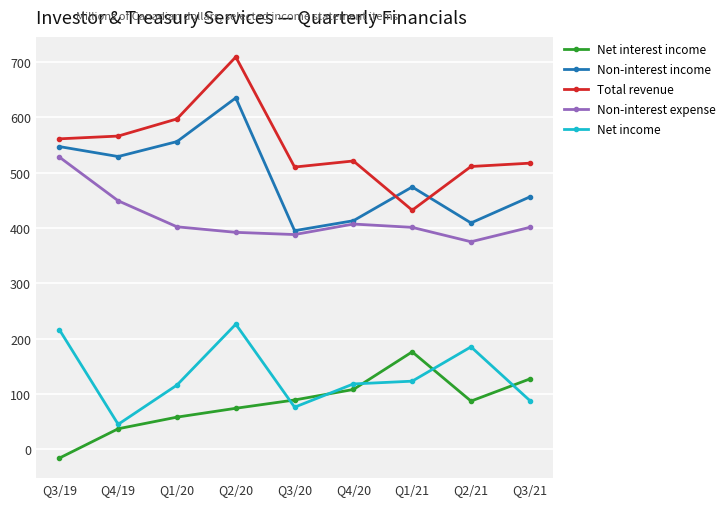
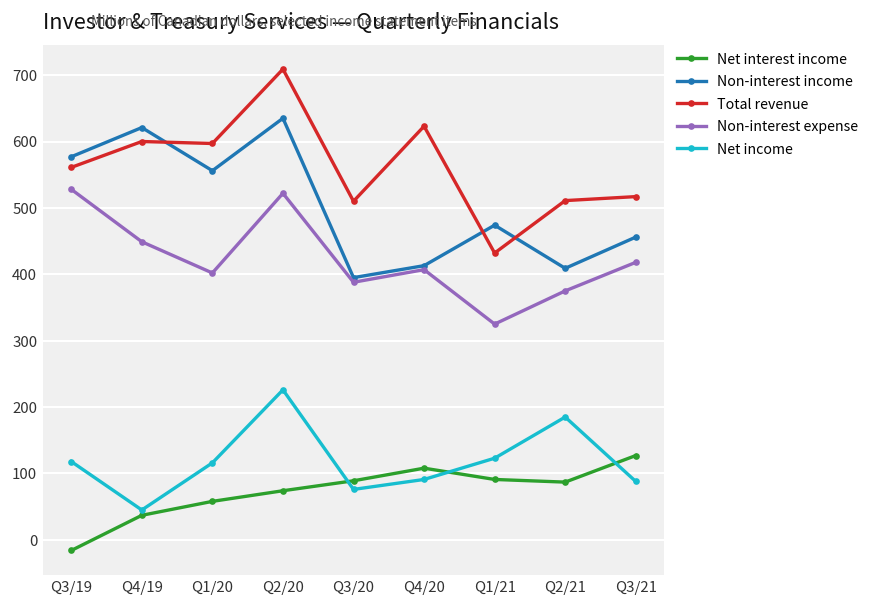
Non-interest income, Q3/19: 550 -> 580
Net income, Q3/19: 220 -> 120
Non-interest income, Q4/19: 530 -> 620
Total revenue, Q4/19: 570 -> 600
Non-interest expense, Q2/20: 390 -> 520
Total revenue, Q4/20: 520 -> 620
Net income, Q4/20: 120 -> 90
Net interest income, Q1/21: 180 -> 90
Non-interest expense, Q1/21: 400 -> 330
Non-interest expense, Q3/21: 400 -> 420
